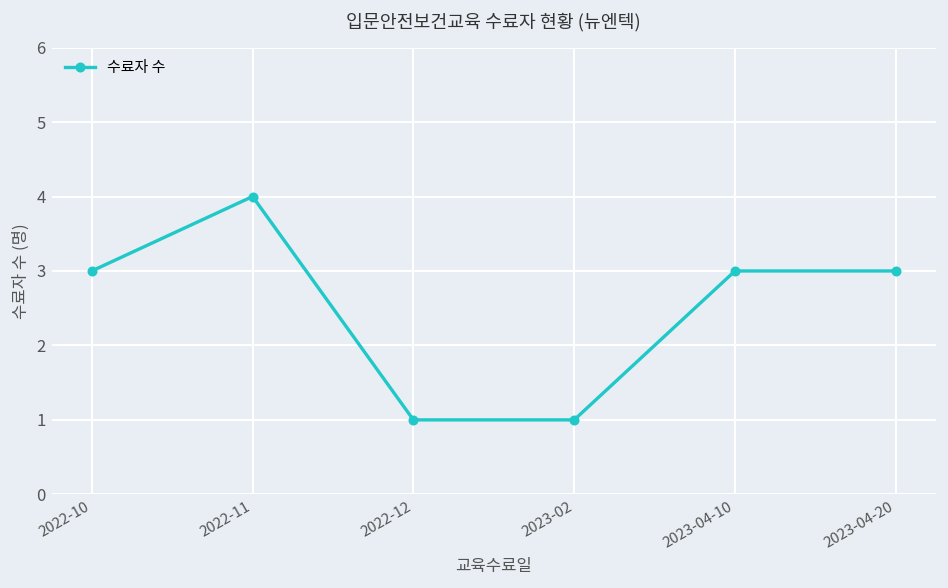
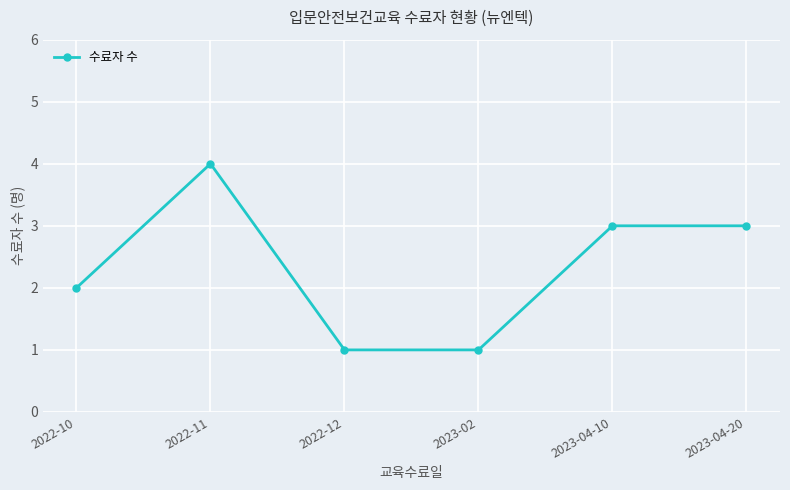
2022-10: 3 -> 2
